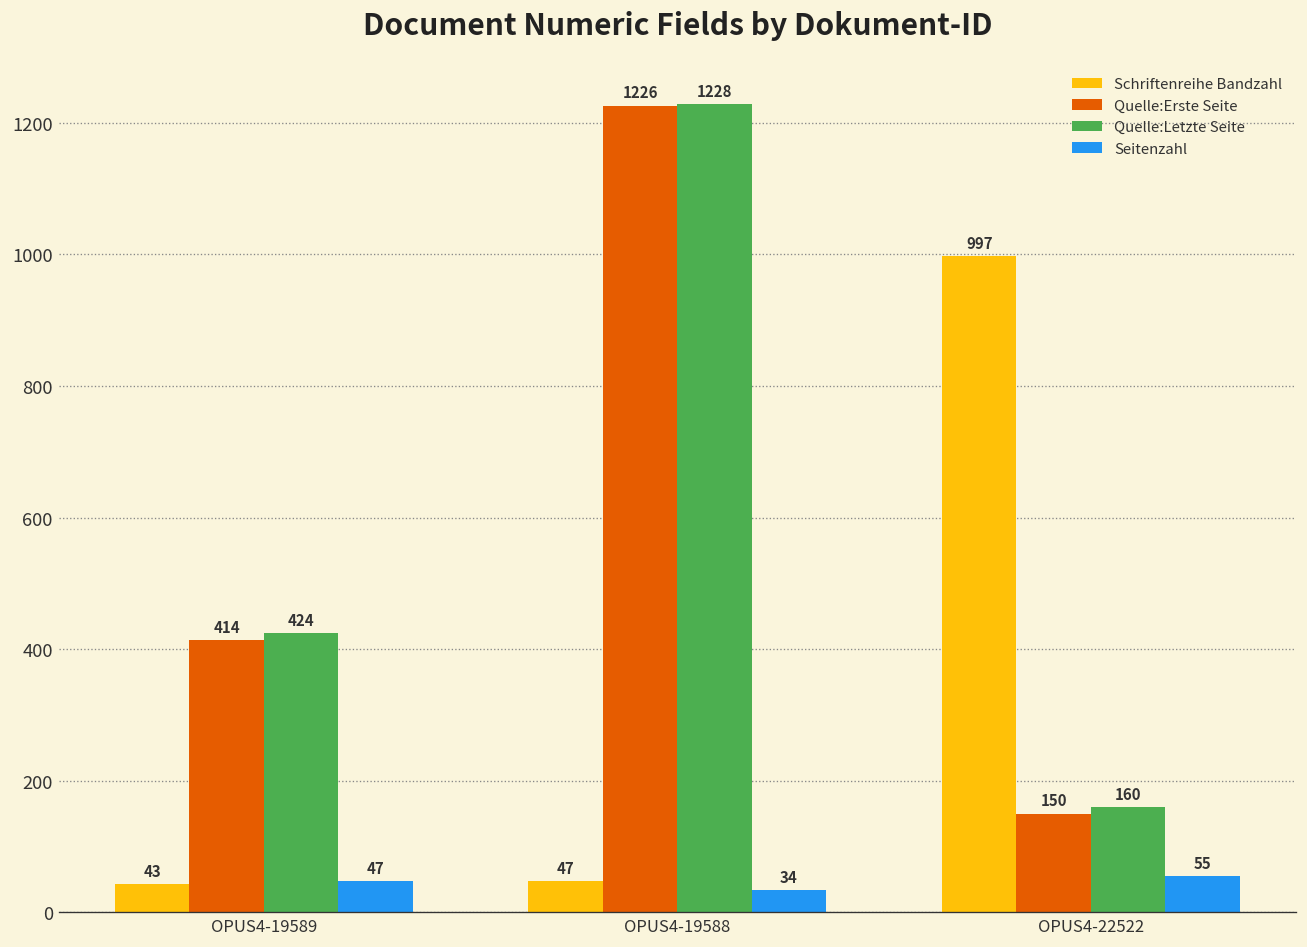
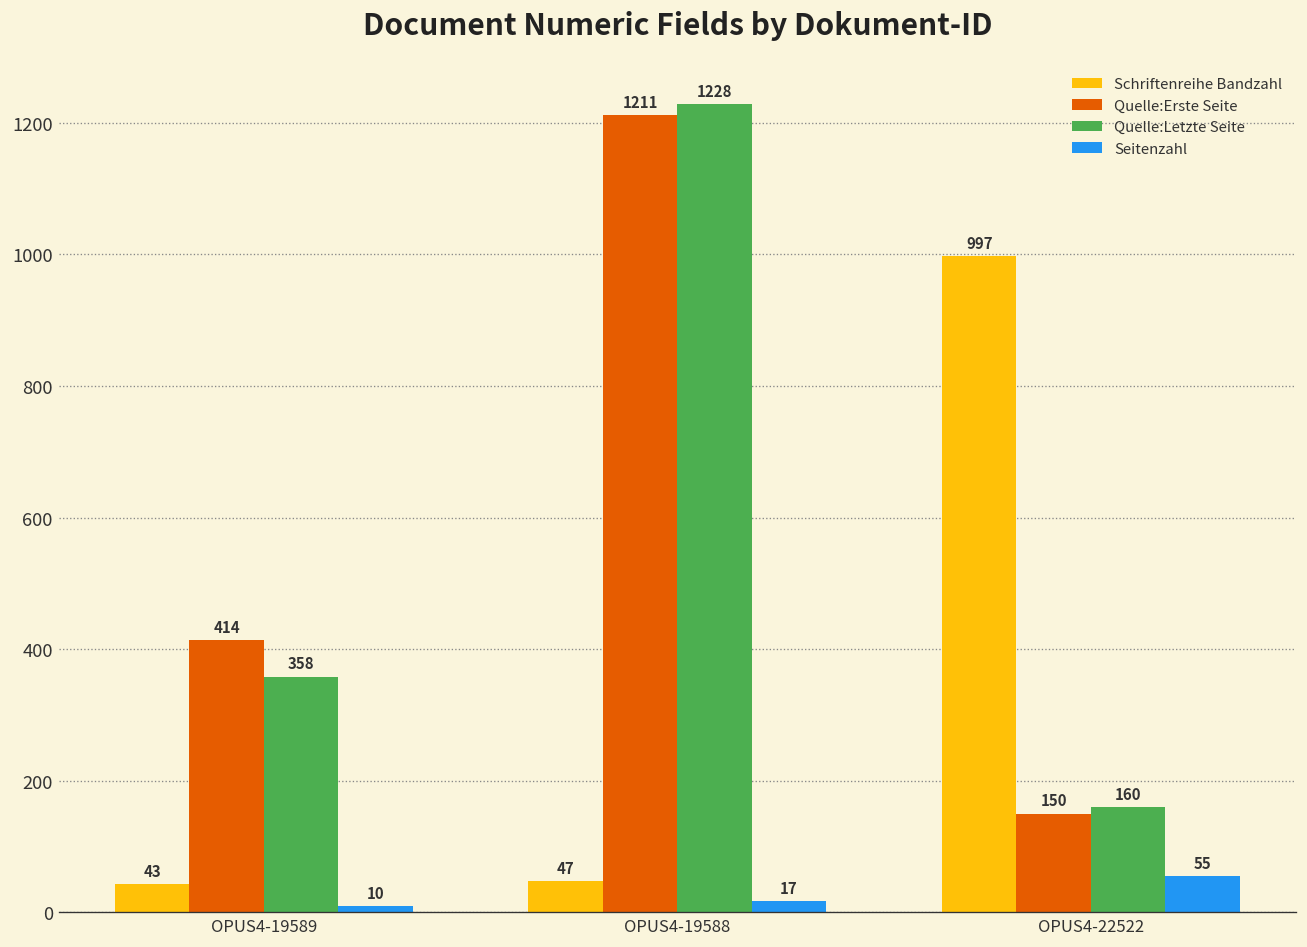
Quelle:Letzte Seite, OPUS4-19589: 424 -> 358
Seitenzahl, OPUS4-19589: 47 -> 10
Quelle:Erste Seite, OPUS4-19588: 1226 -> 1211
Seitenzahl, OPUS4-19588: 34 -> 17
